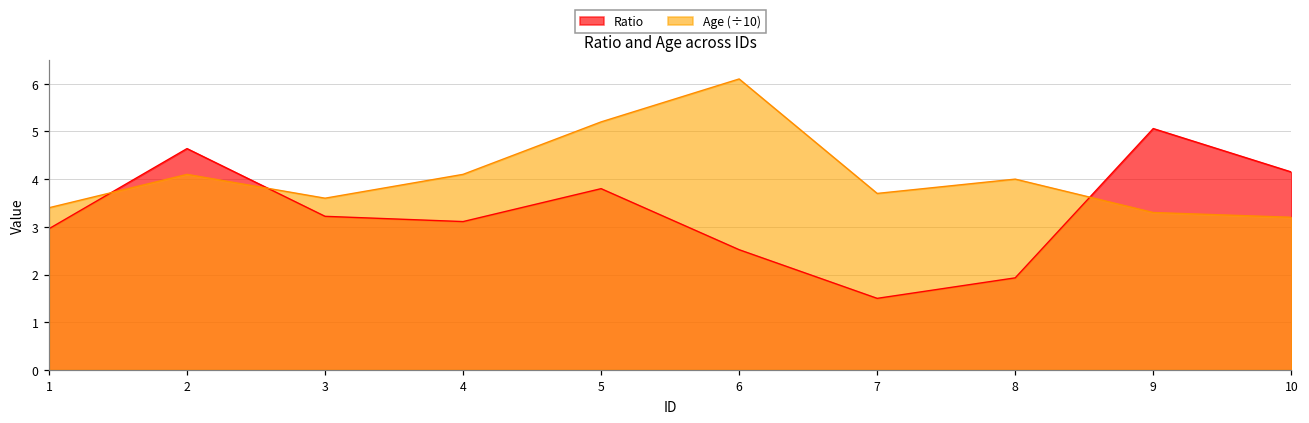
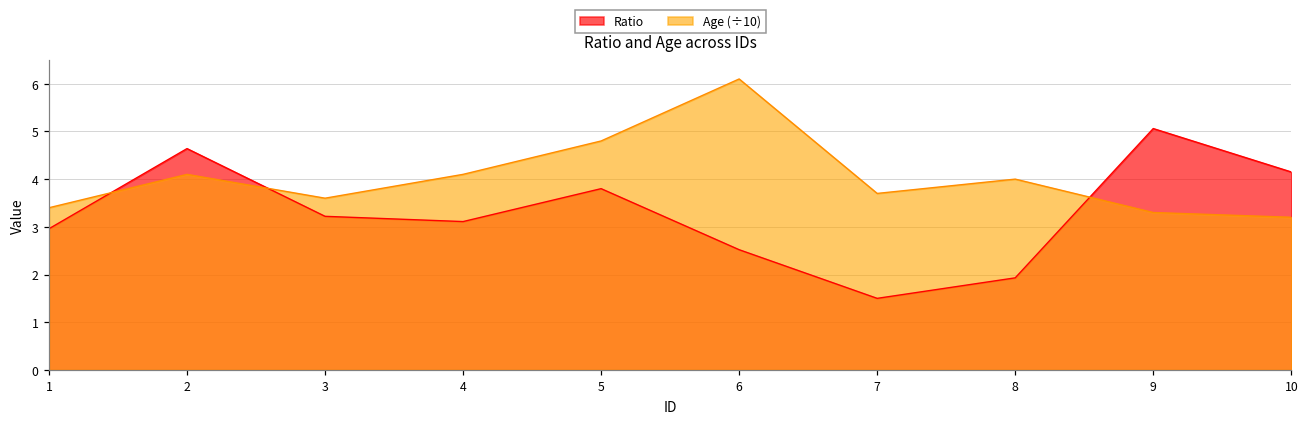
Age (÷10), 5: 5.2 -> 4.8
